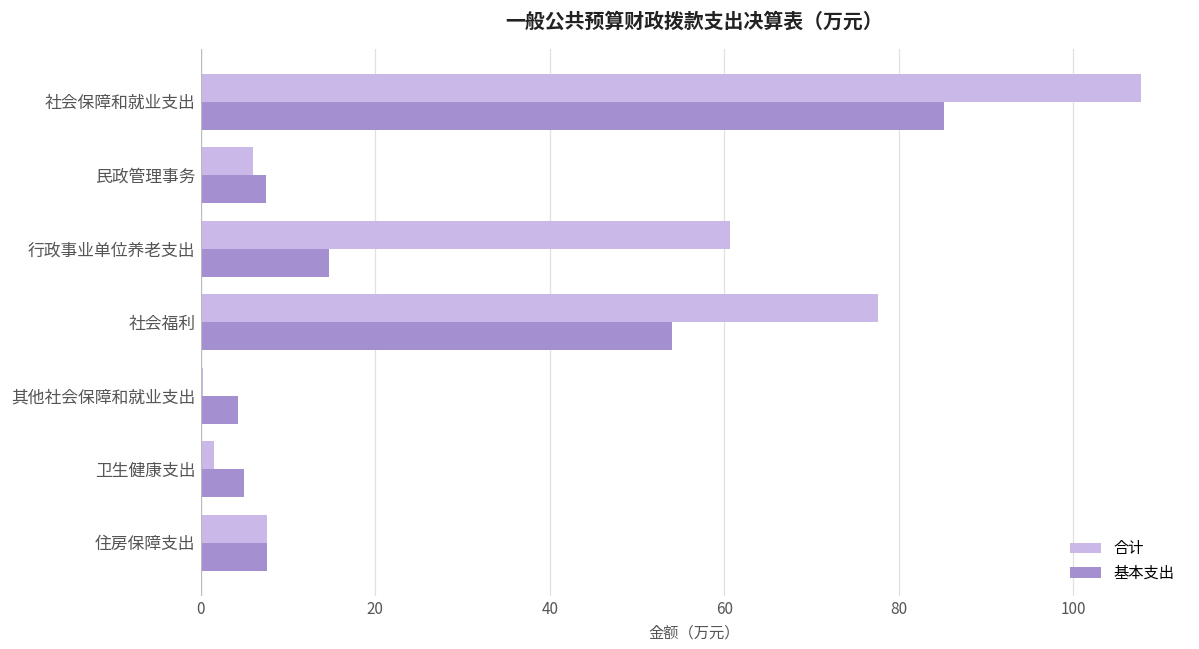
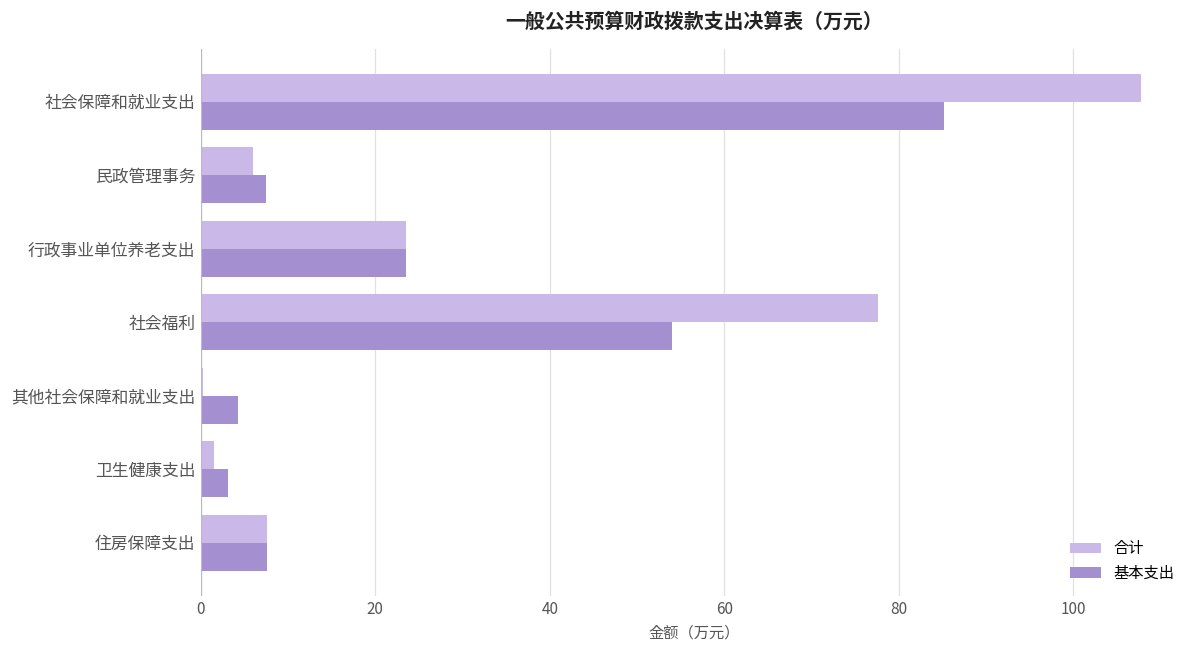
合计, 行政事业单位养老支出: 61 -> 23
基本支出, 行政事业单位养老支出: 15 -> 23
基本支出, 卫生健康支出: 5 -> 3
